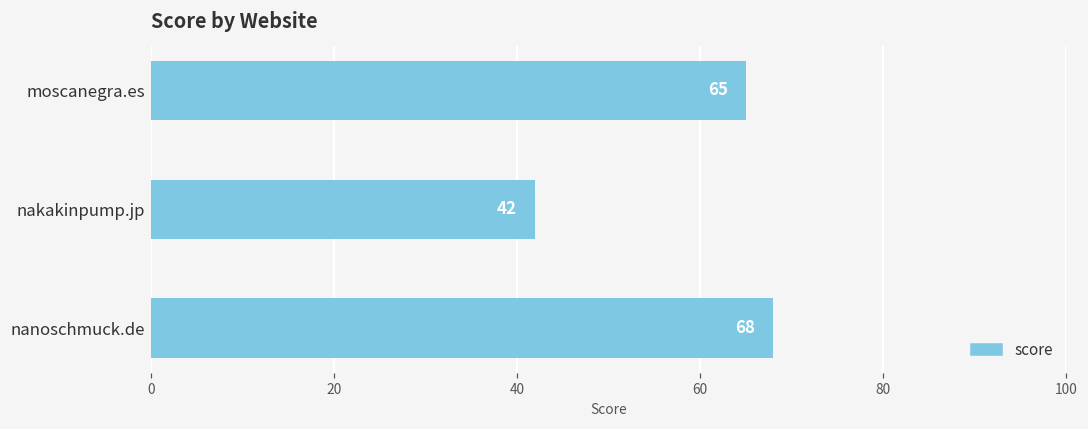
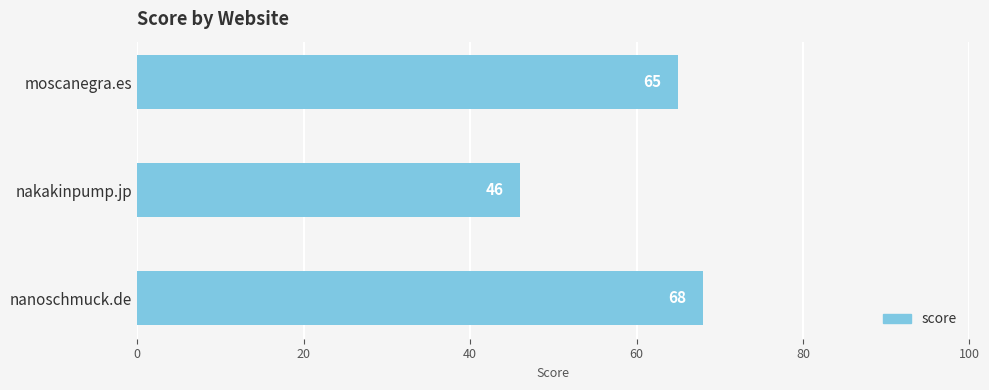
nakakinpump.jp: 42 -> 46
